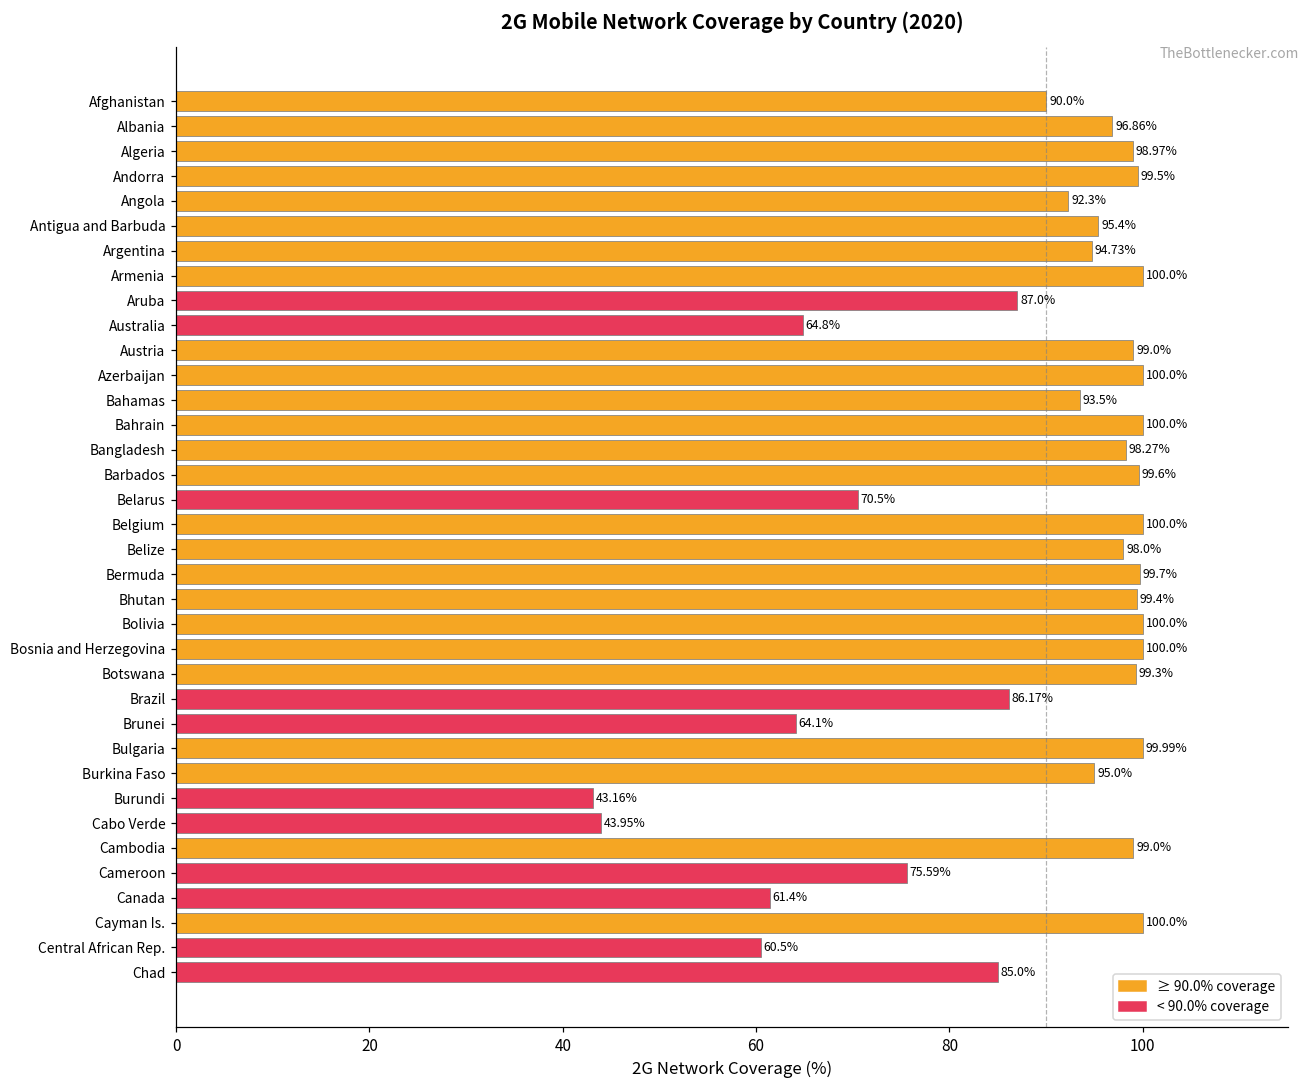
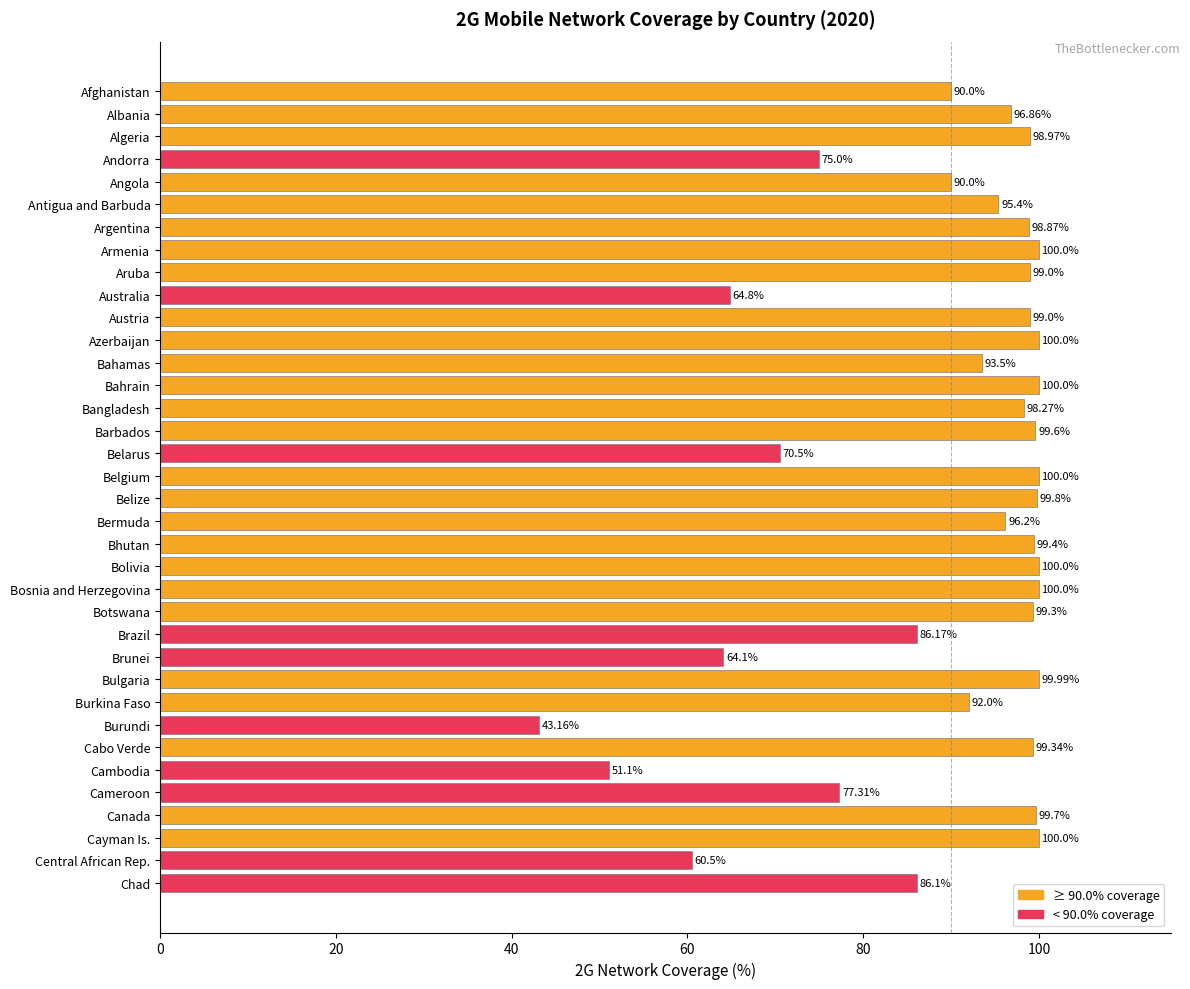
Andorra: 99.5% -> 75.0%
Angola: 92.3% -> 90.0%
Argentina: 94.73% -> 98.87%
Aruba: 87.0% -> 99.0%
Belize: 98.0% -> 99.8%
Bermuda: 99.7% -> 96.2%
Burkina Faso: 95.0% -> 92.0%
Cabo Verde: 43.95% -> 99.34%
Cambodia: 99.0% -> 51.1%
Cameroon: 75.59% -> 77.31%
Canada: 61.4% -> 99.7%
Chad: 85.0% -> 86.1%
